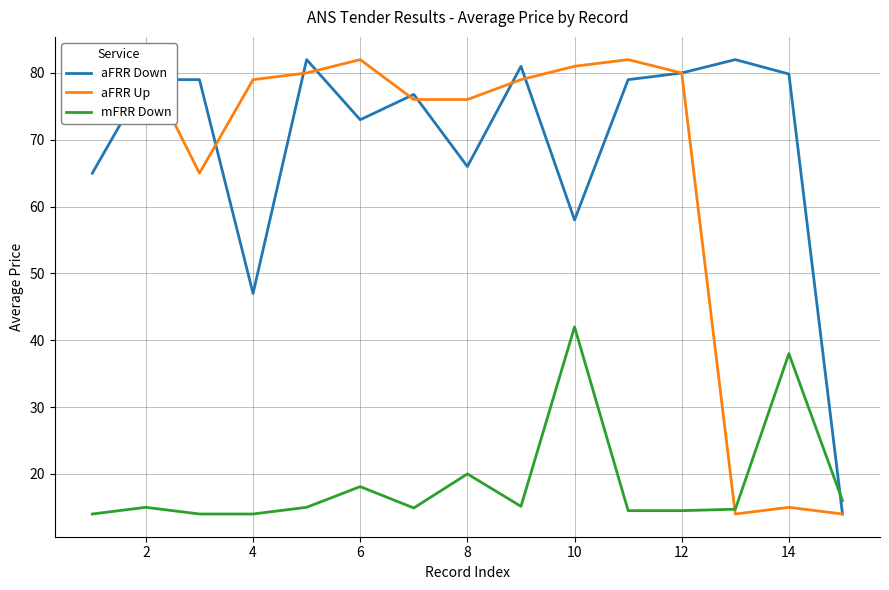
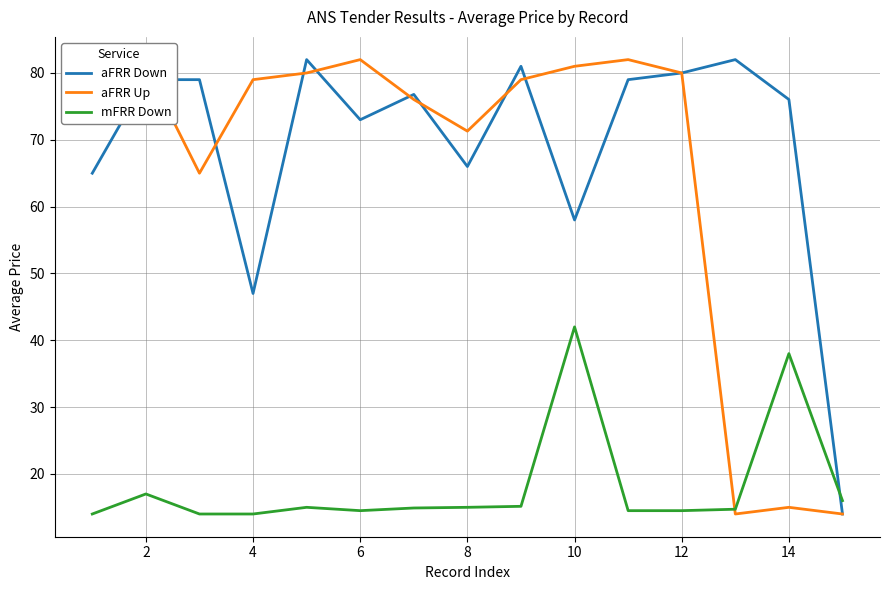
mFRR Down, 2: 15 -> 17
mFRR Down, 6: 18 -> 15
aFRR Up, 8: 76 -> 71
mFRR Down, 8: 20 -> 15
aFRR Down, 14: 80 -> 76
